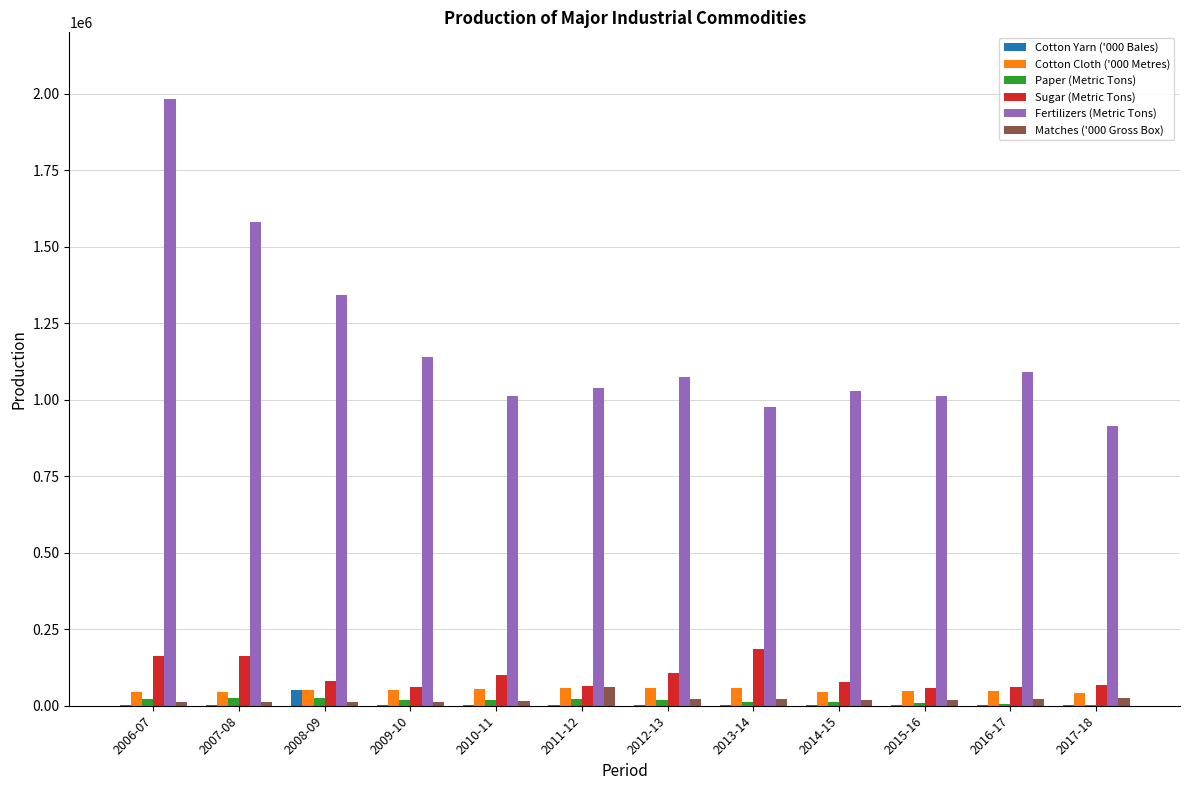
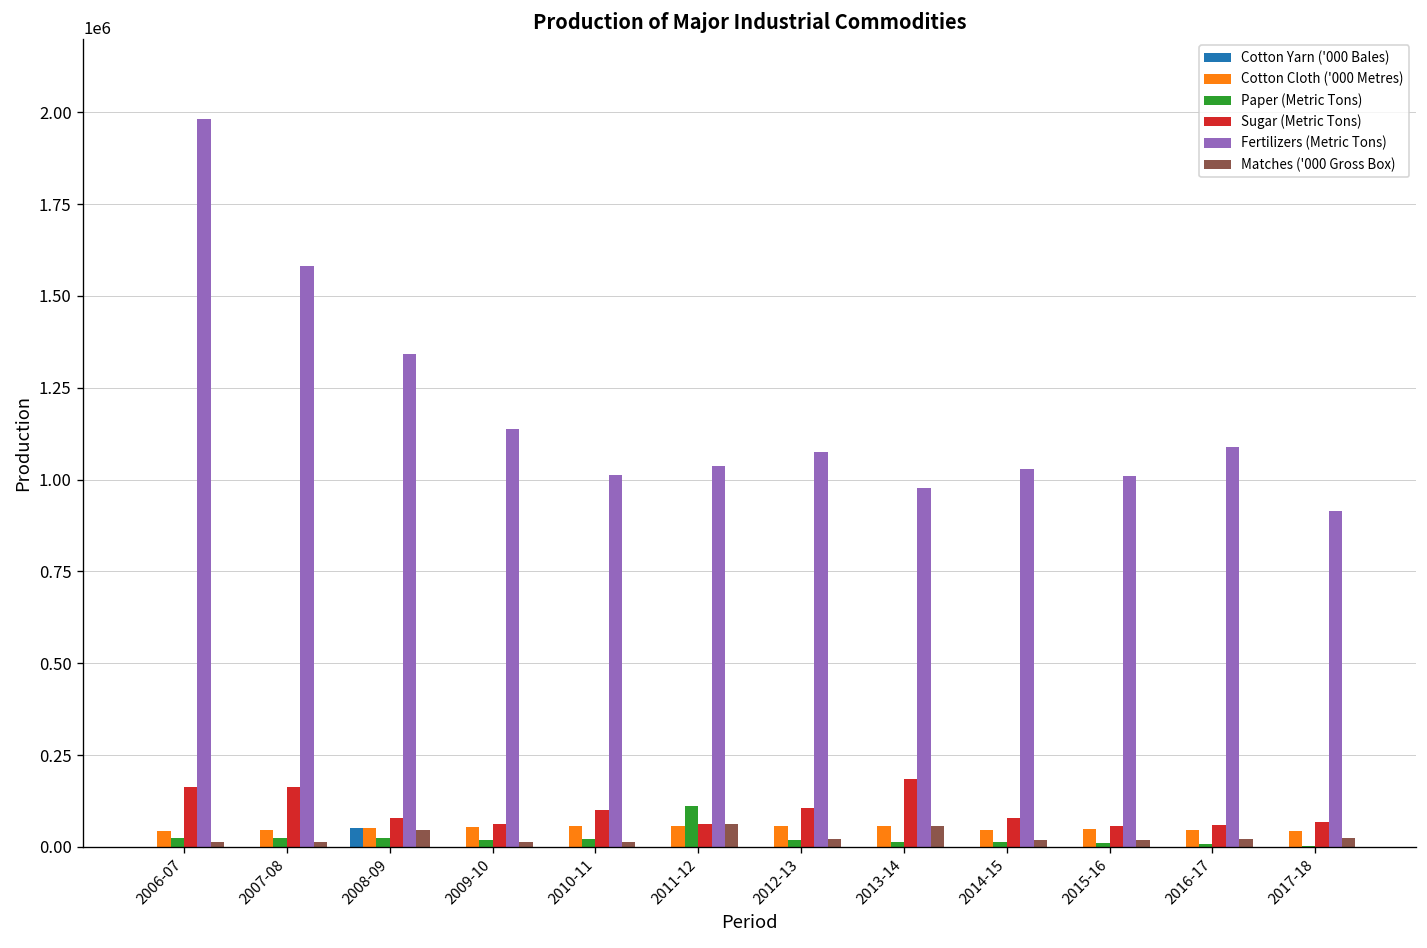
Matches ('000 Gross Box), 2008-09: 10000 -> 50000
Paper (Metric Tons), 2011-12: 20000 -> 110000
Matches ('000 Gross Box), 2013-14: 20000 -> 60000
